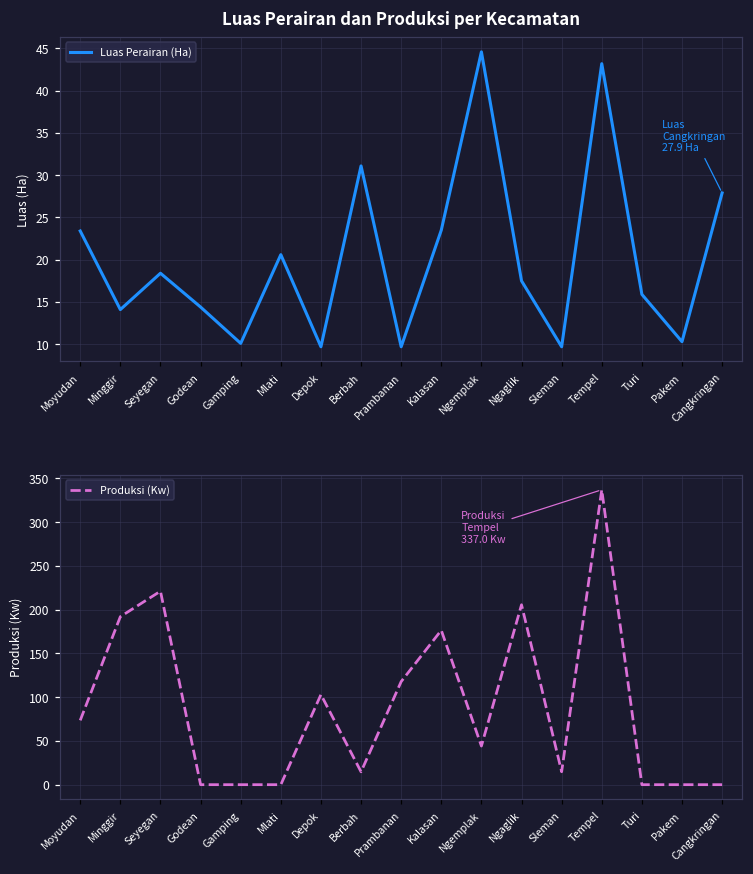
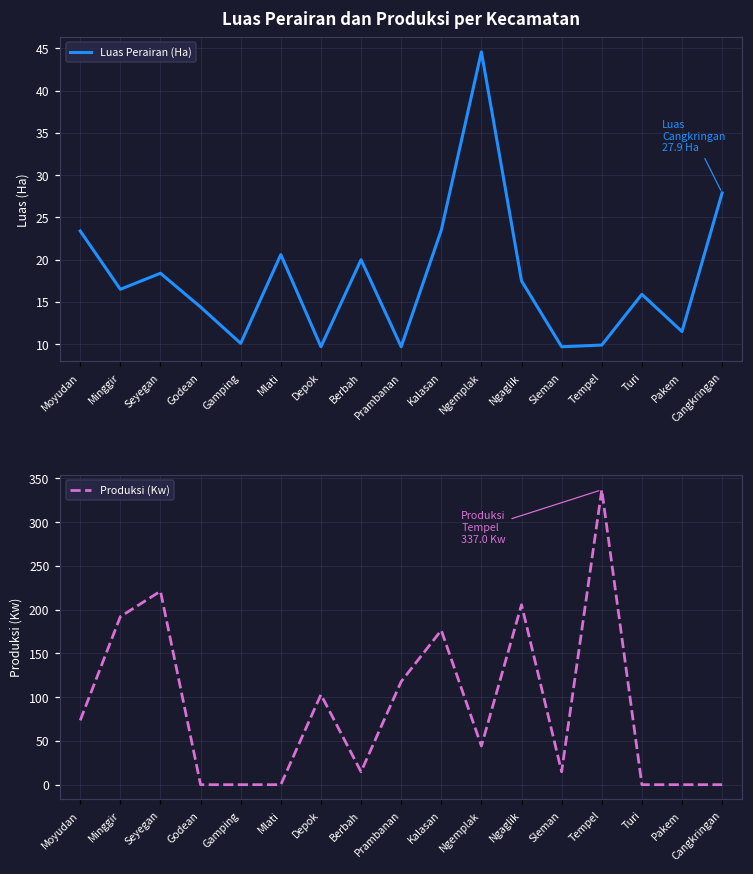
Luas Perairan dan Produksi per Kecamatan, Minggir: 14 -> 17
Luas Perairan dan Produksi per Kecamatan, Berbah: 31 -> 20
Luas Perairan dan Produksi per Kecamatan, Tempel: 43 -> 10
Luas Perairan dan Produksi per Kecamatan, Pakem: 10 -> 12
